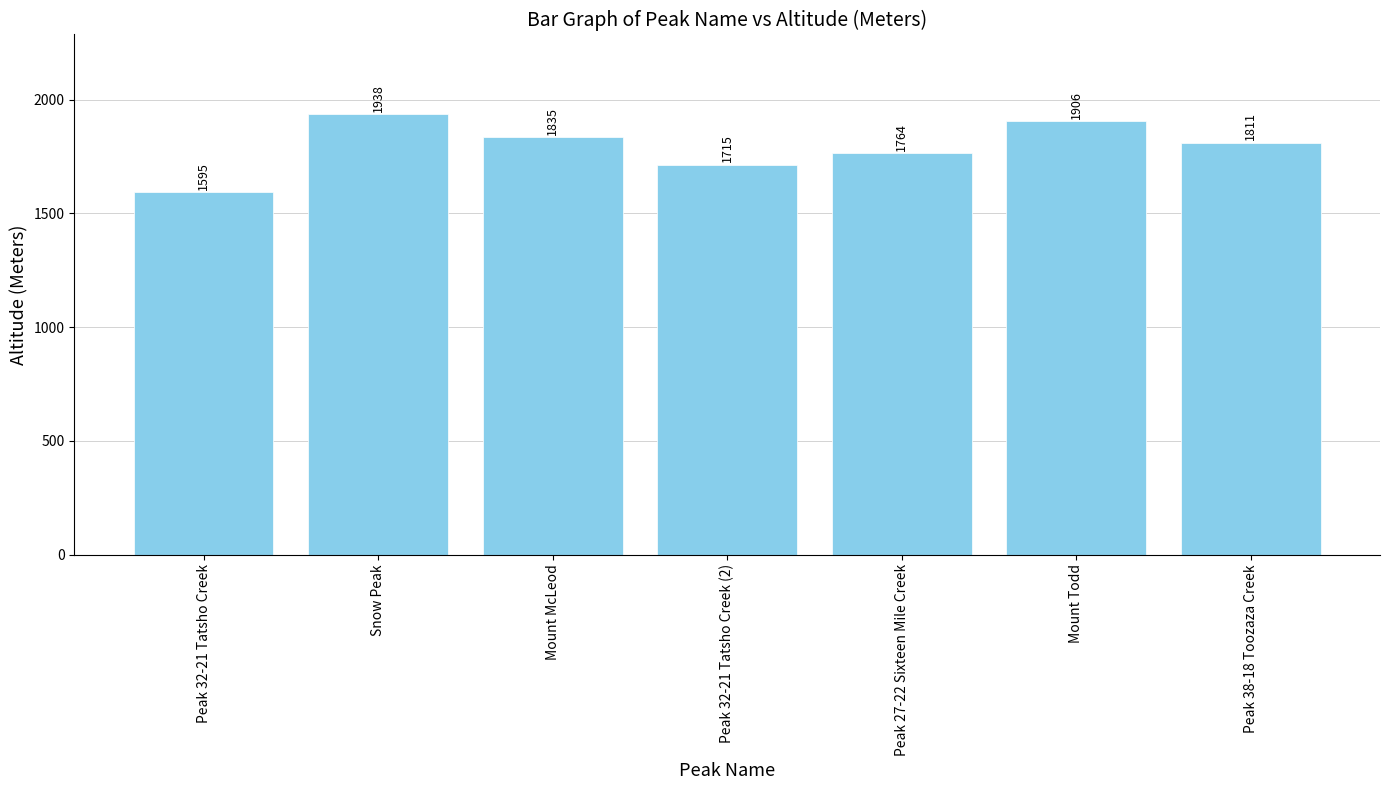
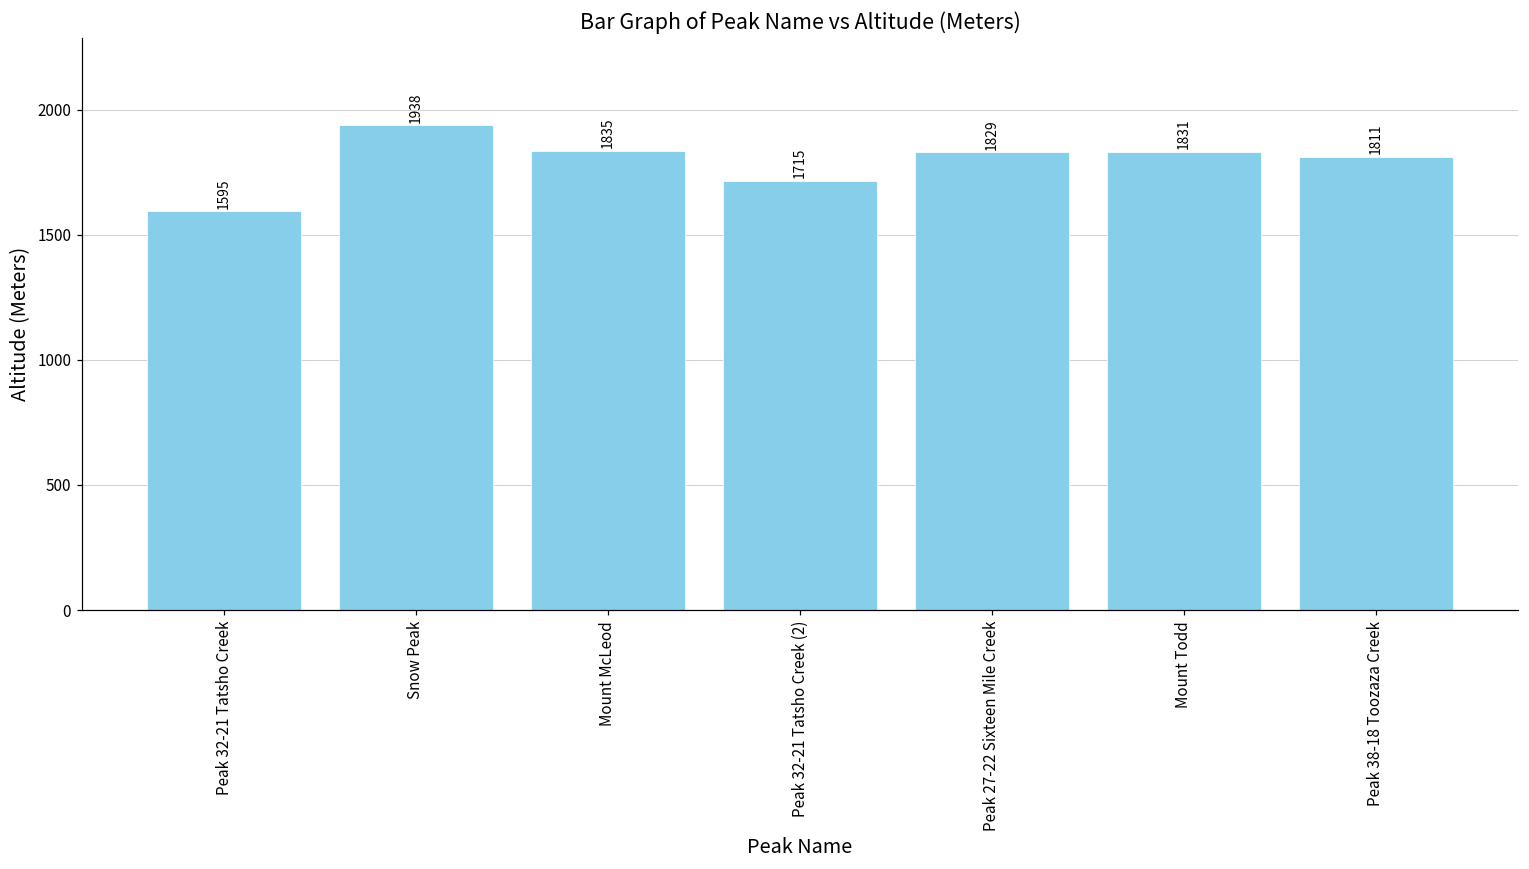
Peak 27-22 Sixteen Mile Creek: 1764 -> 1829
Mount Todd: 1906 -> 1831
